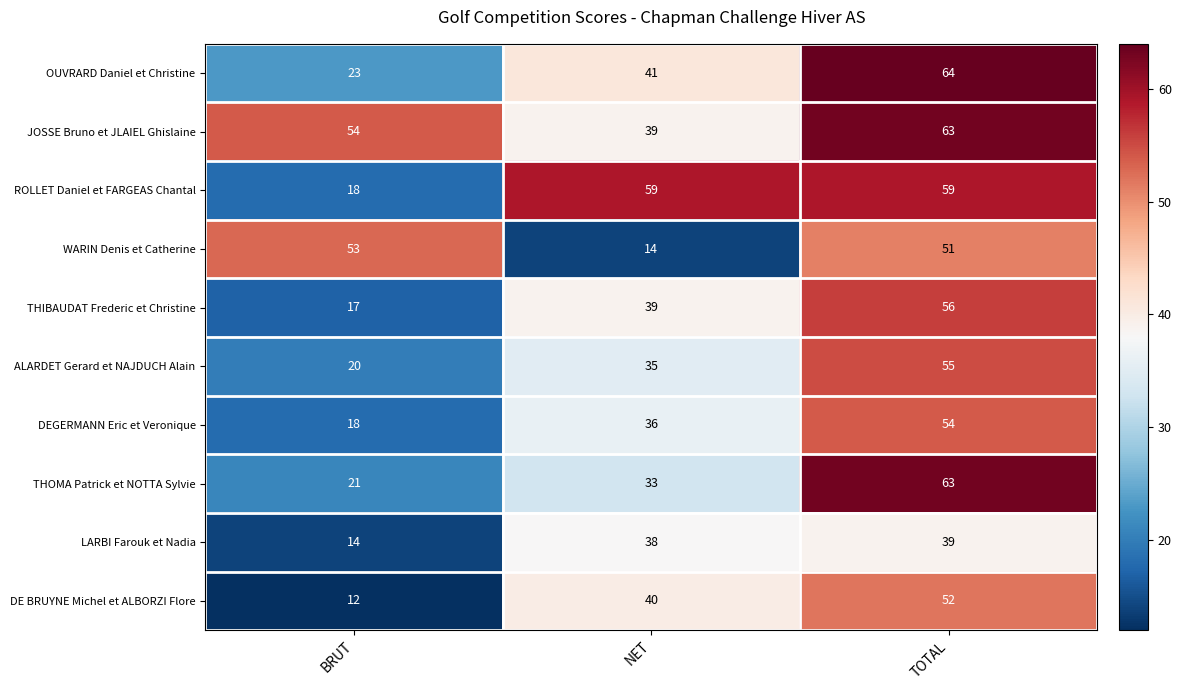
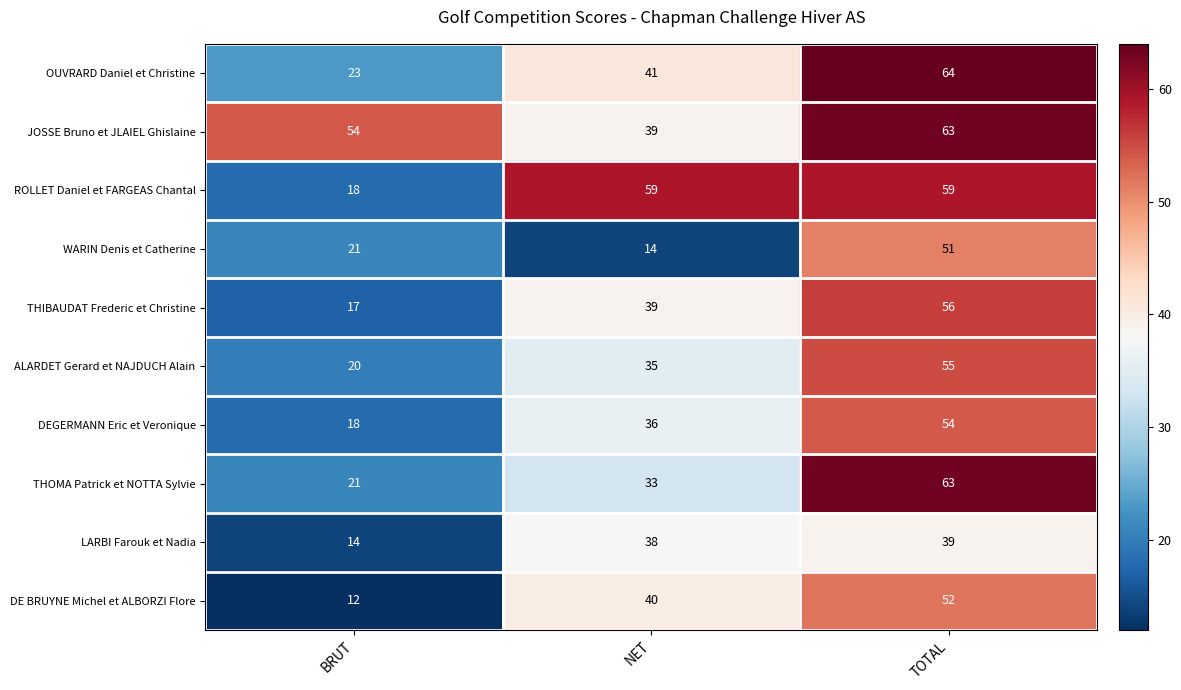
WARIN Denis et Catherine, BRUT: 53 -> 21
